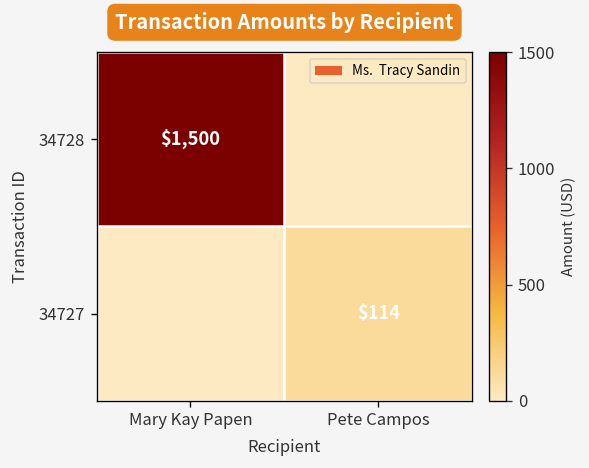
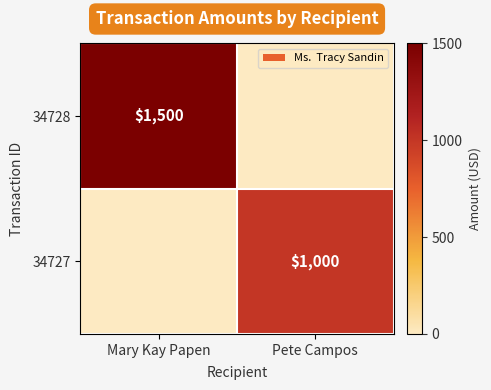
34727, Pete Campos: $114 -> $1,000
